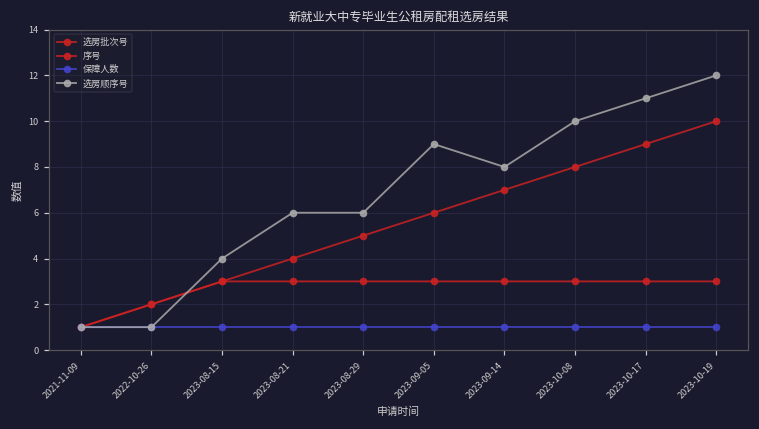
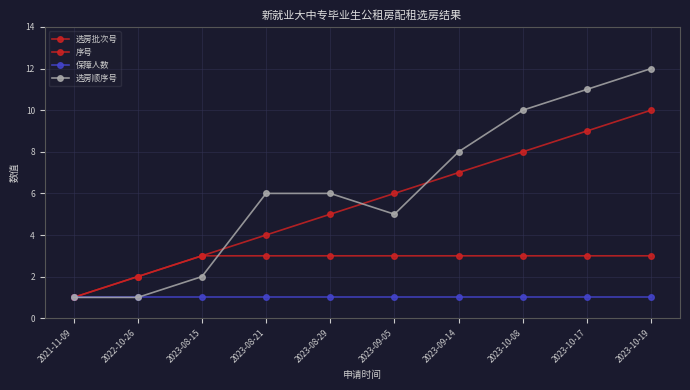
选房顺序号, 2023-08-15: 4 -> 2
选房顺序号, 2023-09-05: 9 -> 5
